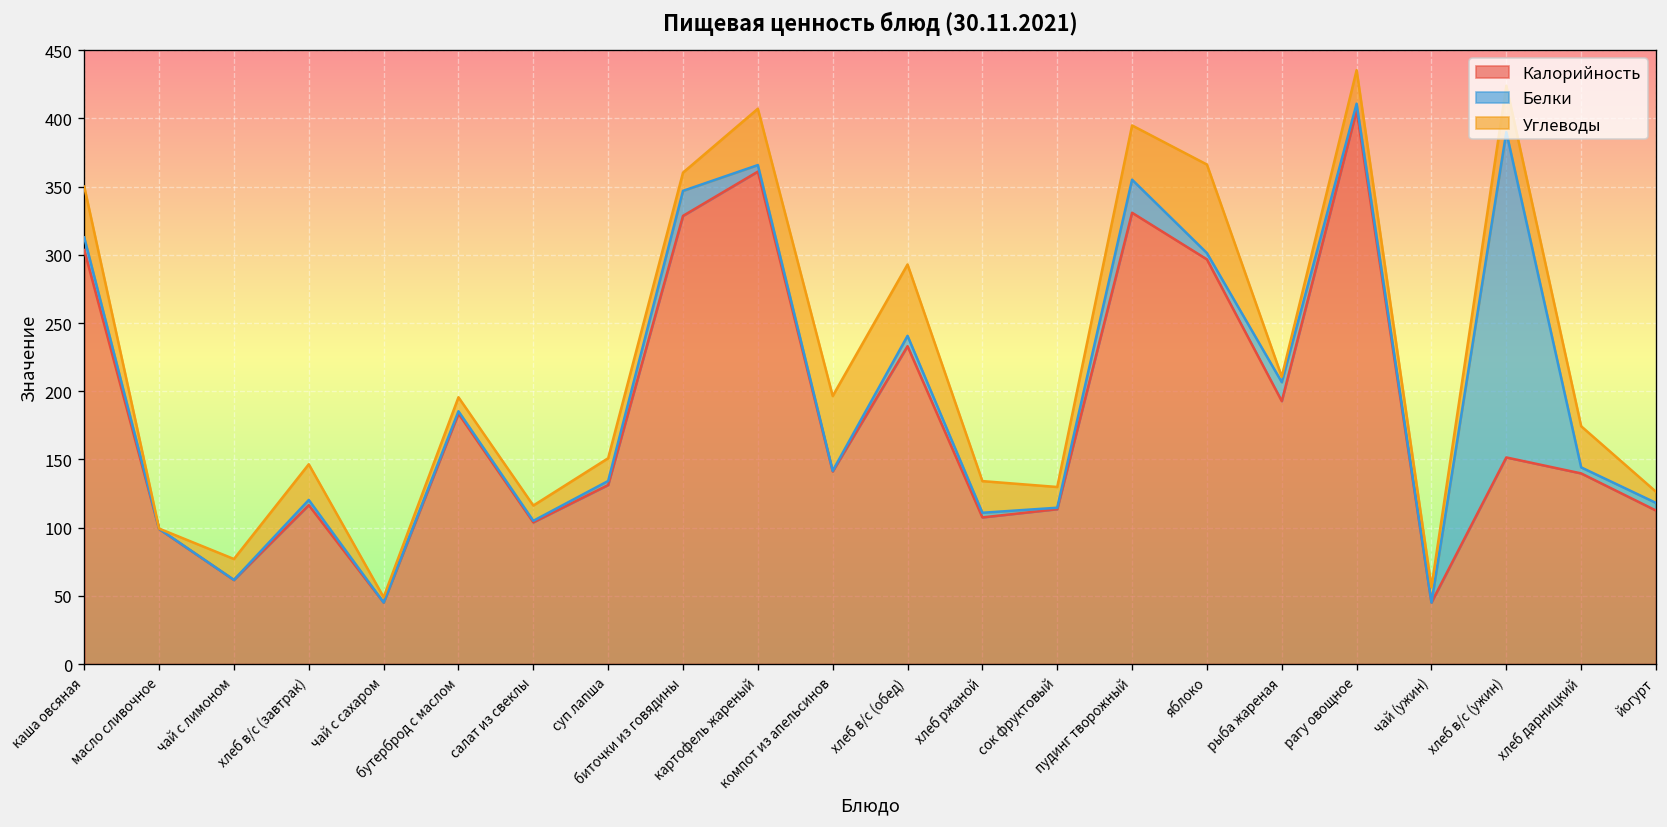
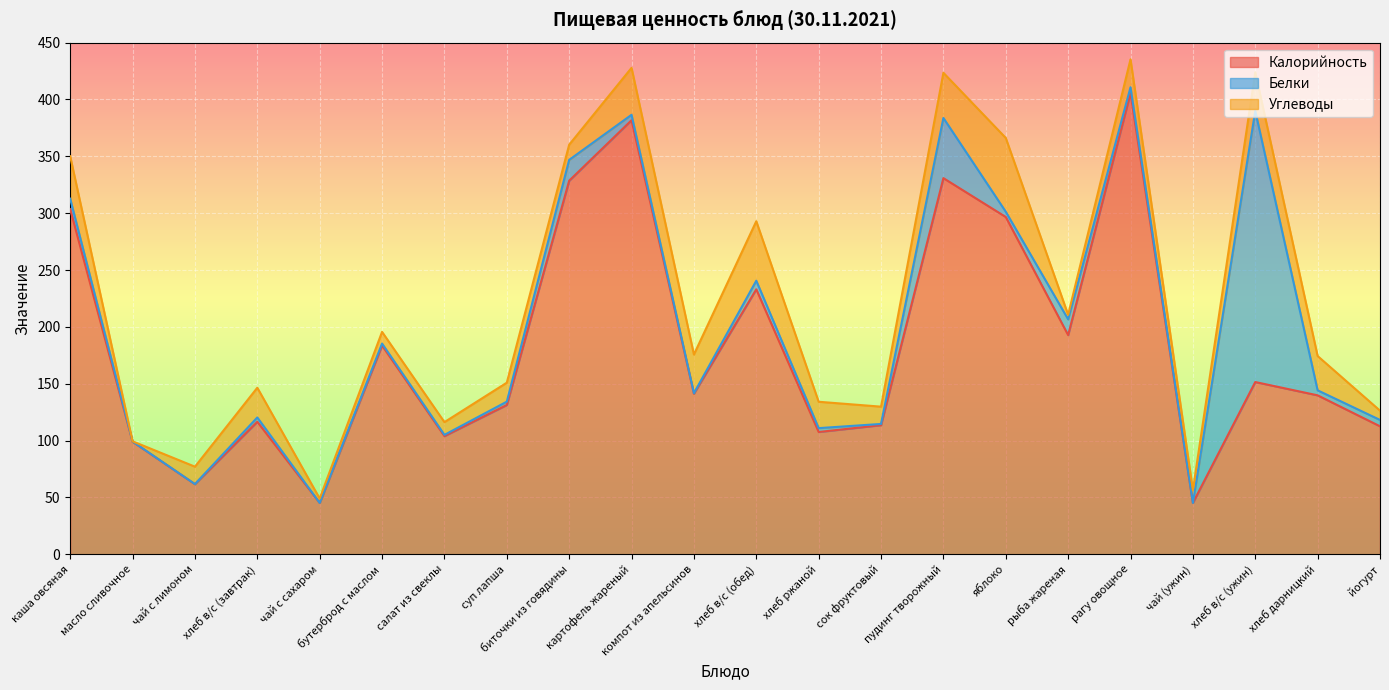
Калорийность, картофель жареный: 361 -> 382
Углеводы, компот из апельсинов: 55 -> 34
Белки, пудинг творожный: 24 -> 53
